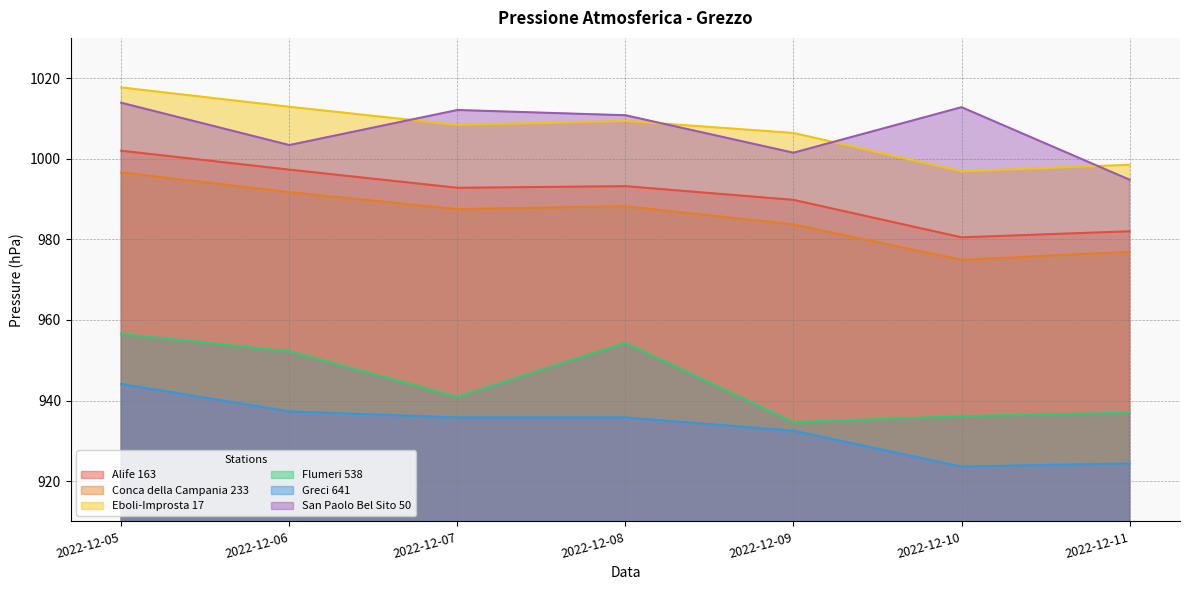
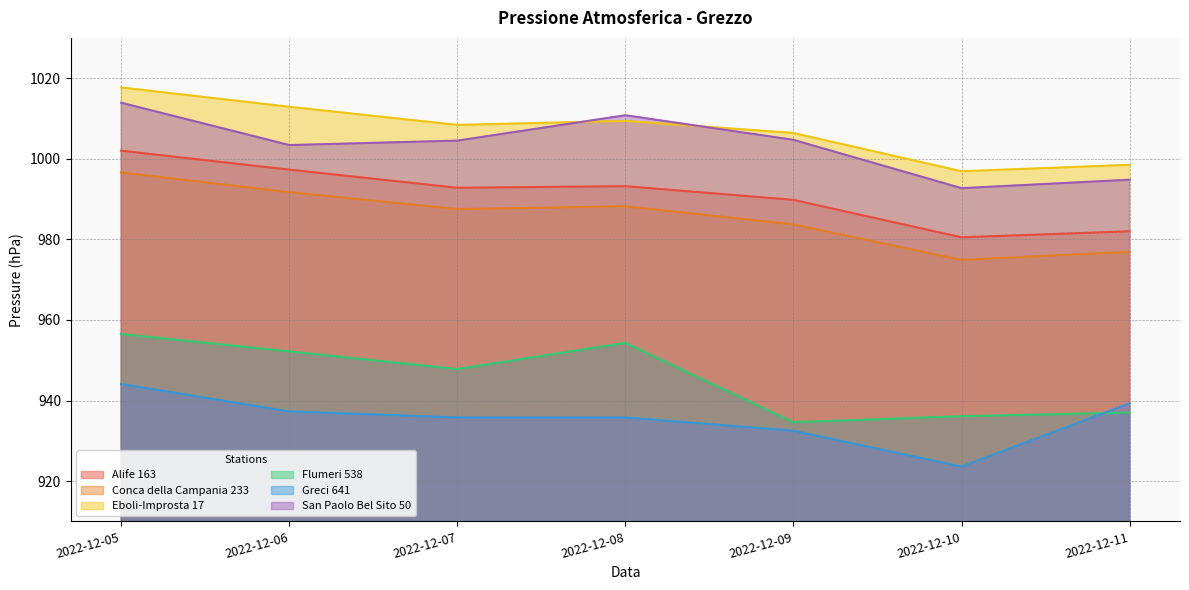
Flumeri 538, 2022-12-07: 941 -> 948
San Paolo Bel Sito 50, 2022-12-07: 1012 -> 1005
San Paolo Bel Sito 50, 2022-12-09: 1002 -> 1005
San Paolo Bel Sito 50, 2022-12-10: 1013 -> 993
Greci 641, 2022-12-11: 924 -> 939
